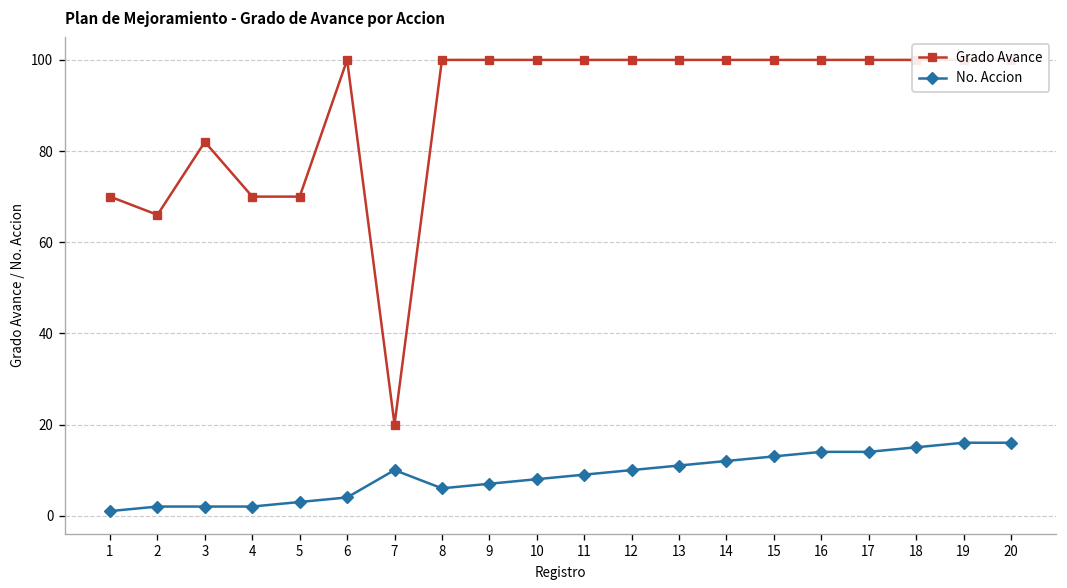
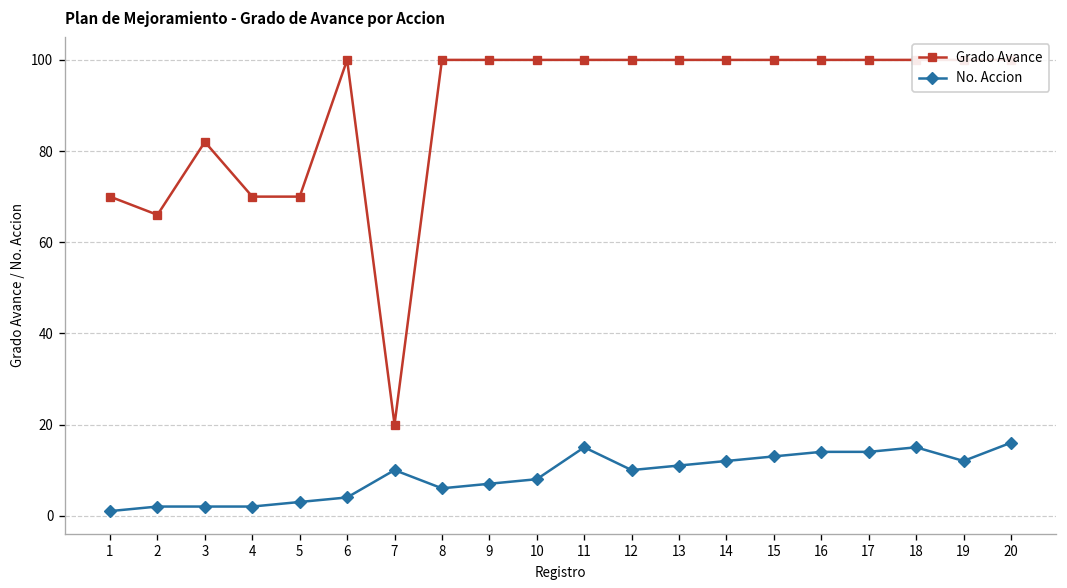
No. Accion, 11: 9 -> 15
No. Accion, 19: 16 -> 12
